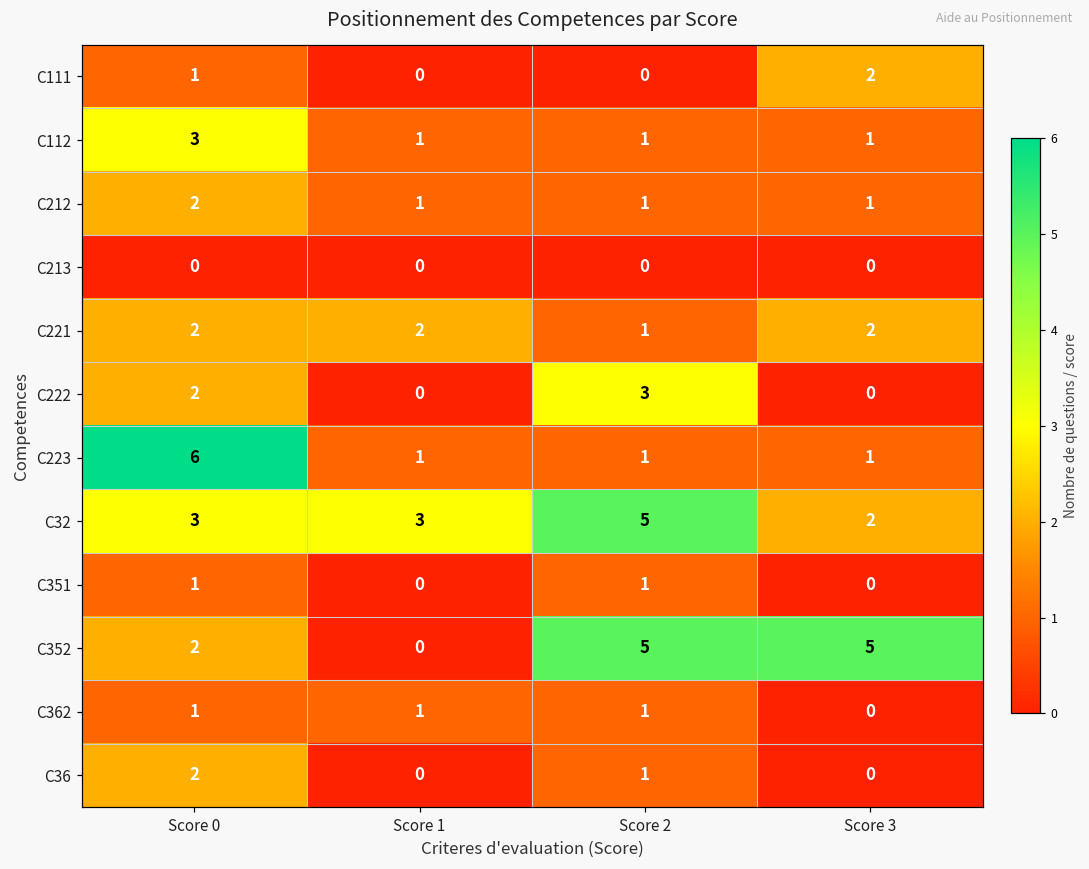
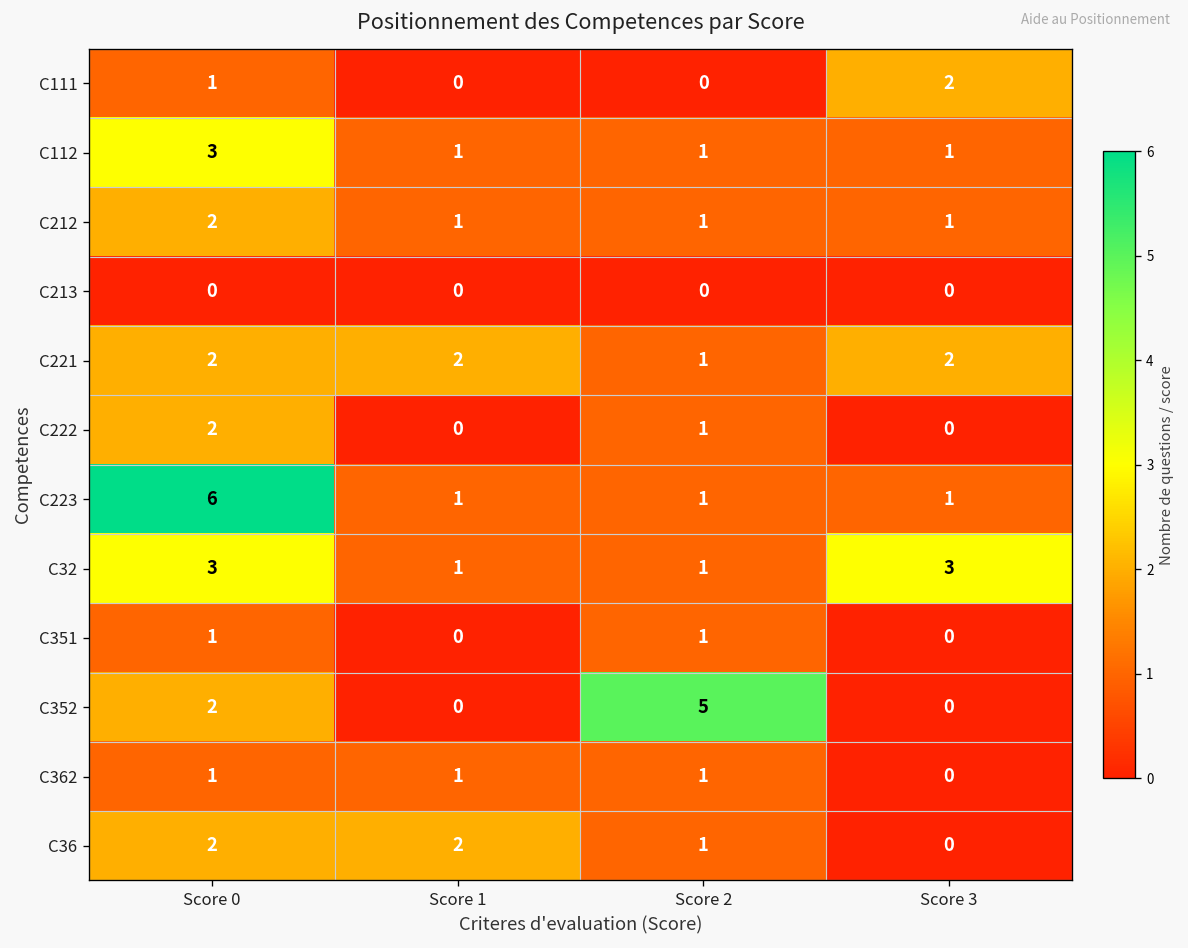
C222, Score 2: 3 -> 1
C32, Score 1: 3 -> 1
C32, Score 2: 5 -> 1
C32, Score 3: 2 -> 3
C352, Score 3: 5 -> 0
C36, Score 1: 0 -> 2
